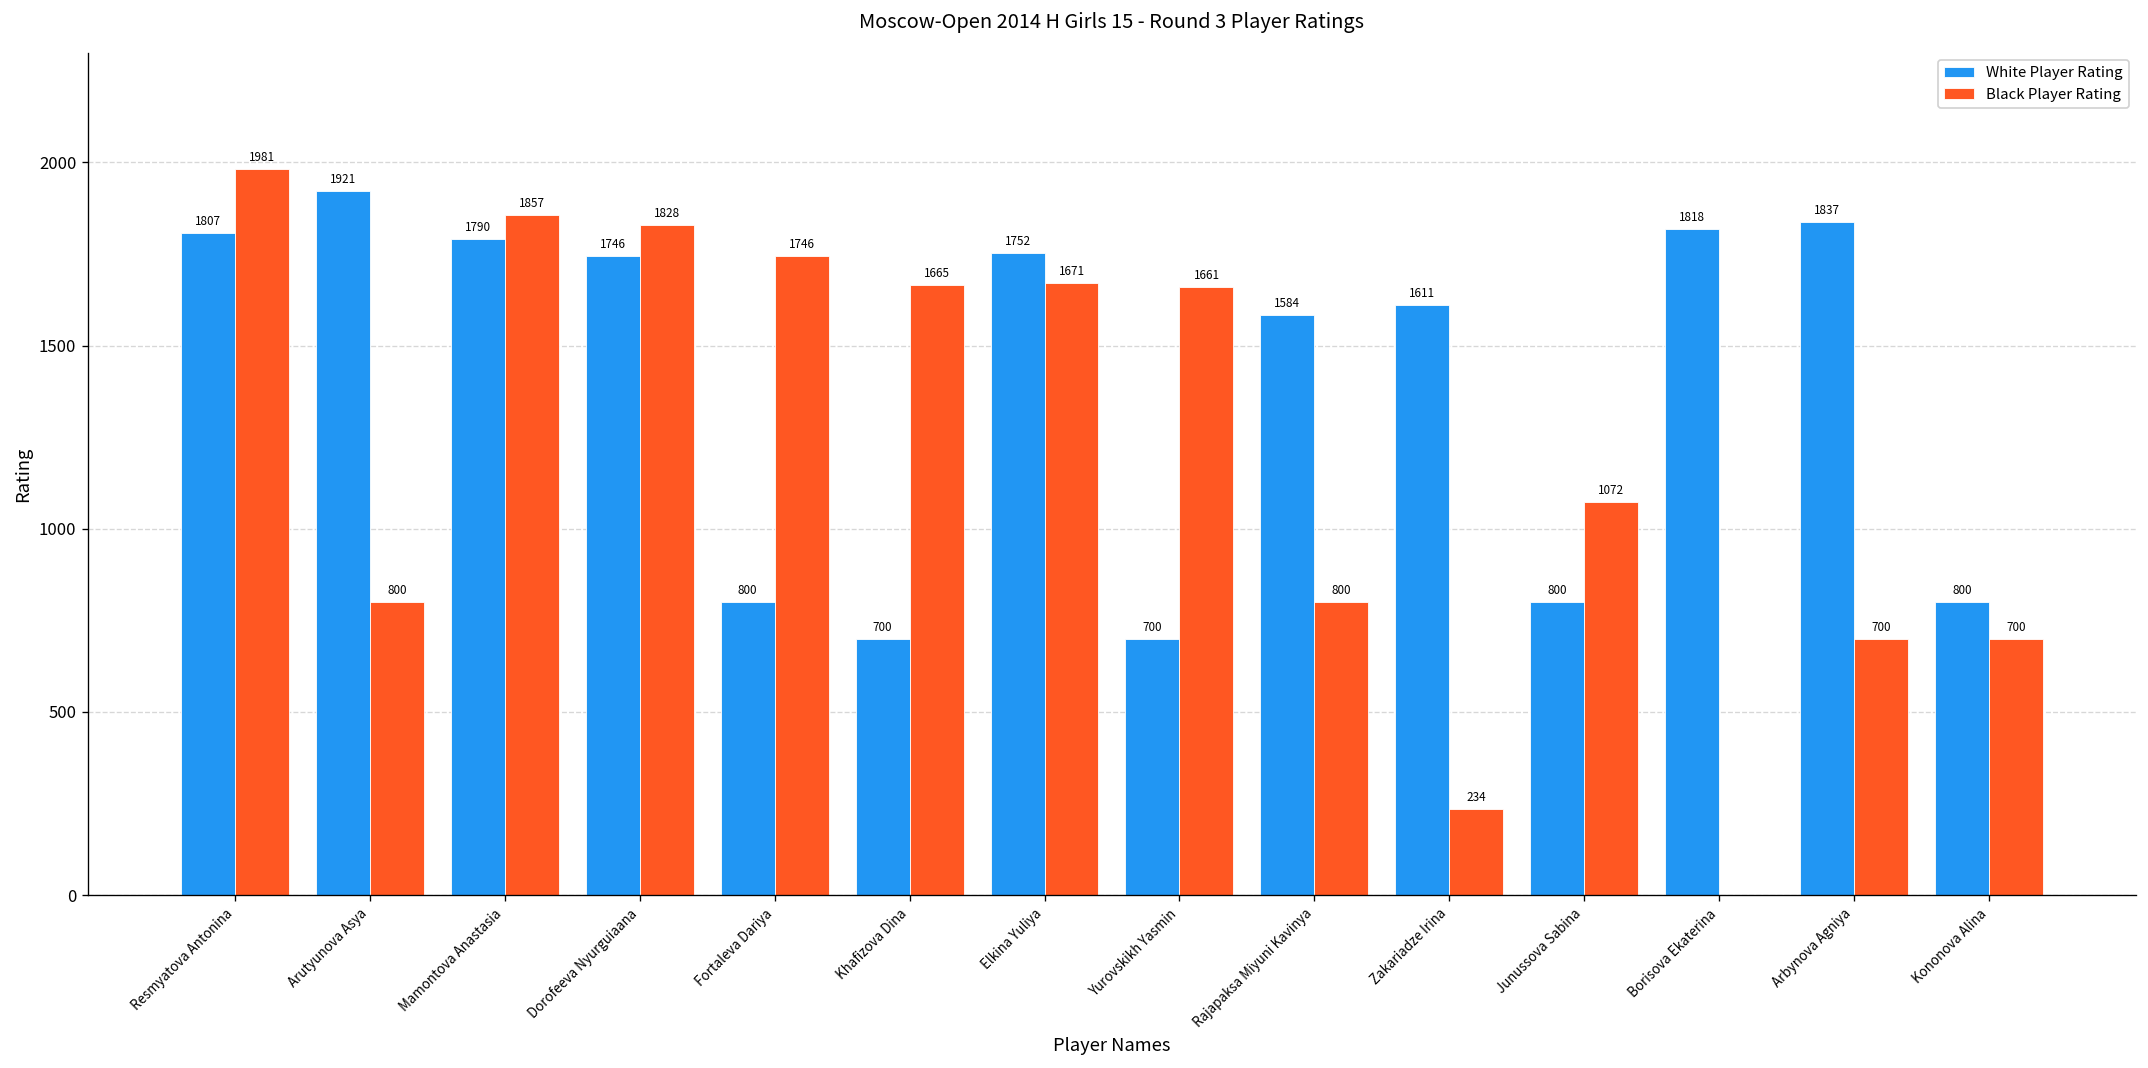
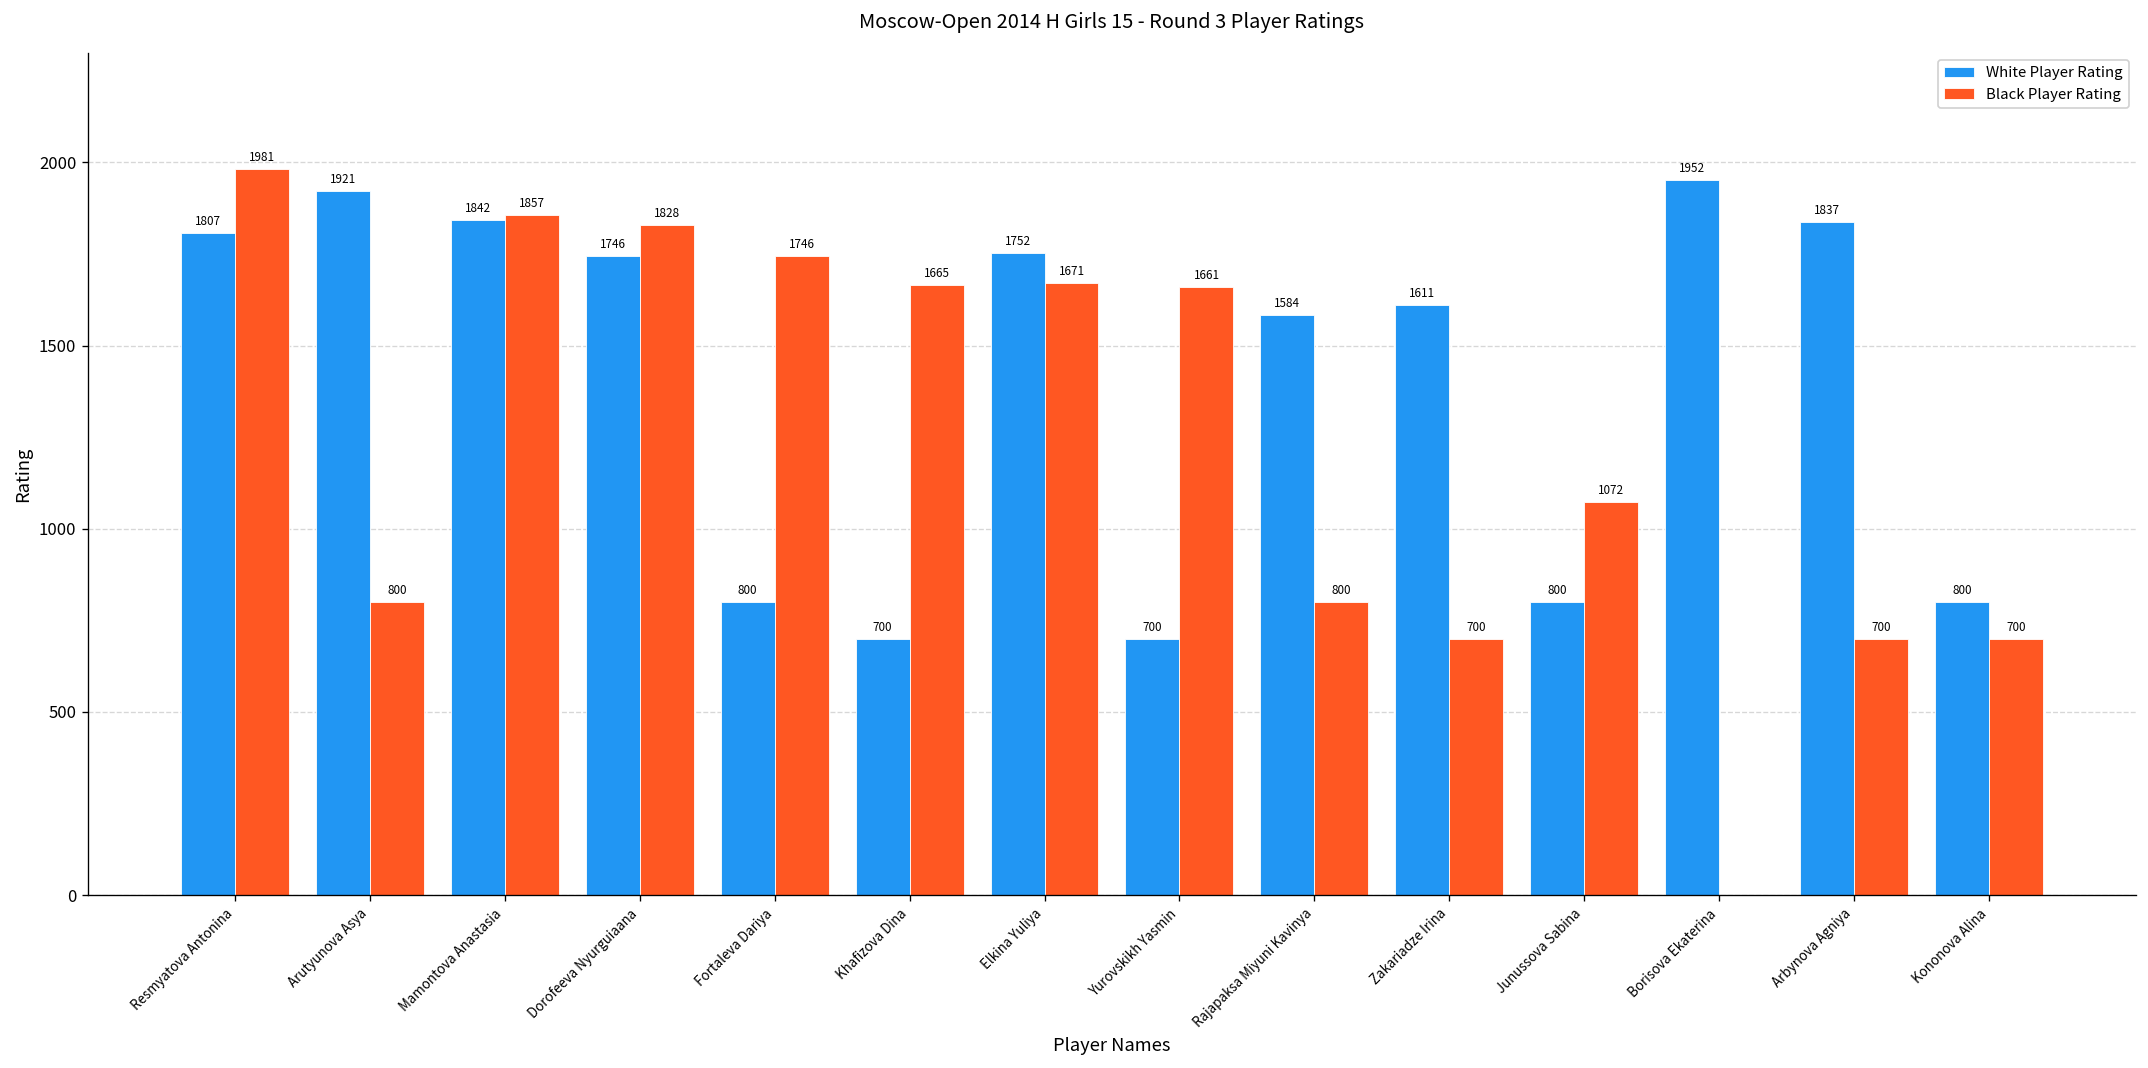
White Player Rating, Mamontova Anastasia: 1790 -> 1842
Black Player Rating, Zakariadze Irina: 234 -> 700
White Player Rating, Borisova Ekaterina: 1818 -> 1952
